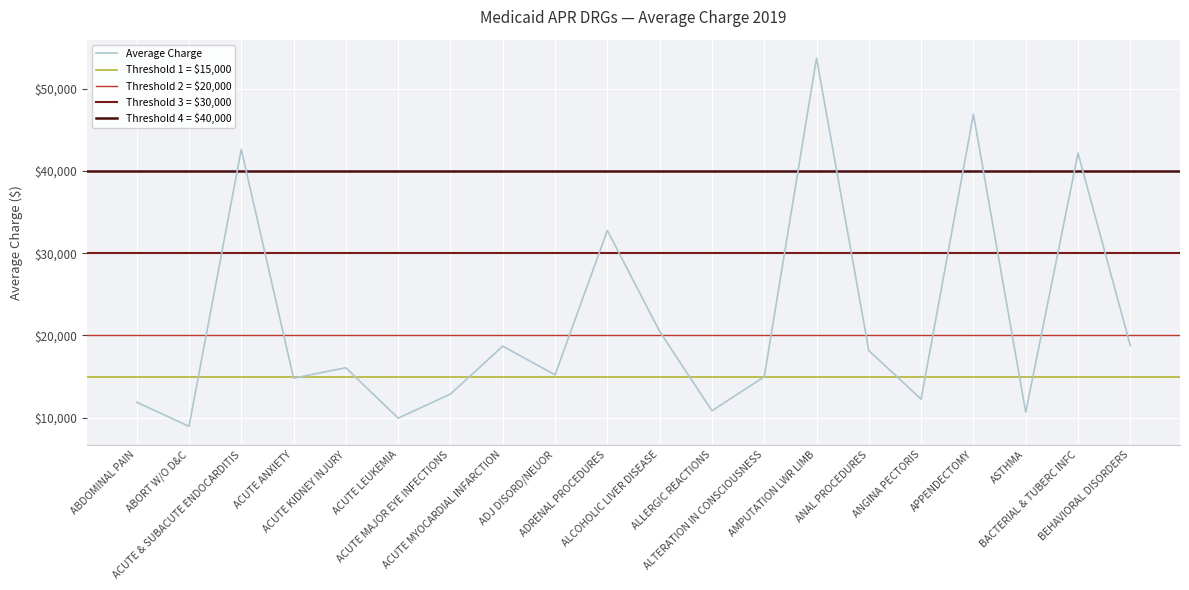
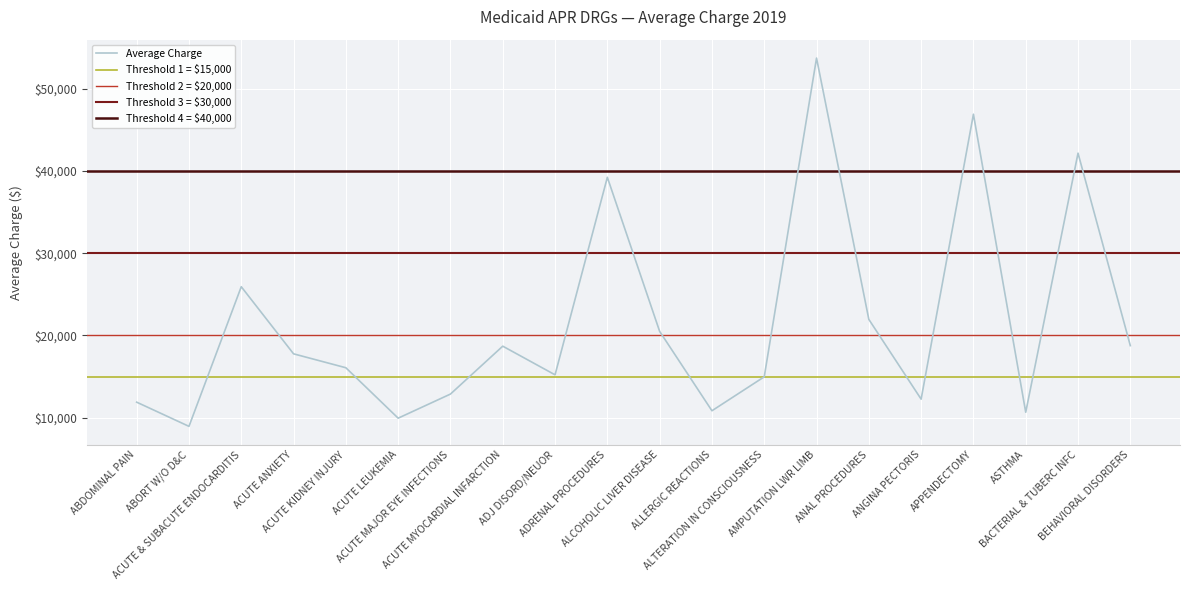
ACUTE & SUBACUTE ENDOCARDITIS: $43,000 -> $26,000
ACUTE ANXIETY: $15,000 -> $18,000
ADRENAL PROCEDURES: $33,000 -> $39,000
ANAL PROCEDURES: $18,000 -> $22,000
